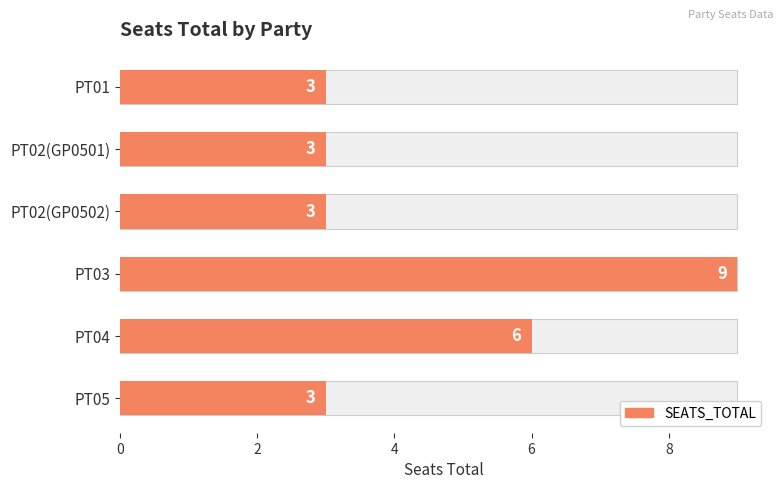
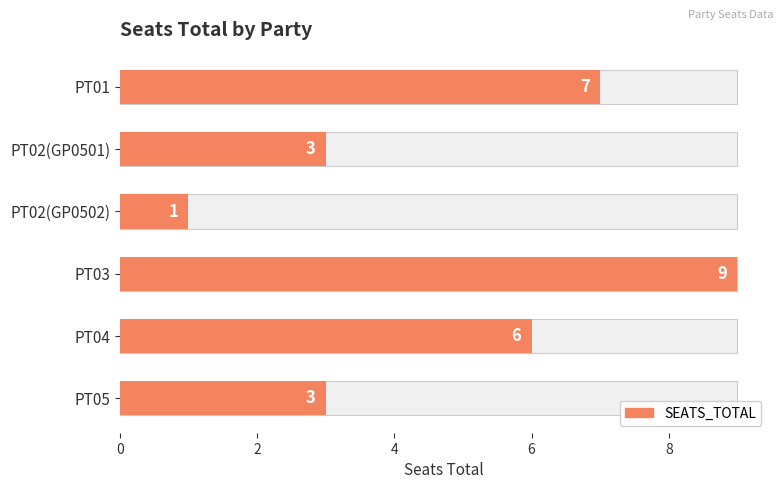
SEATS_TOTAL, PT01: 3 -> 7
SEATS_TOTAL, PT02(GP0502): 3 -> 1
